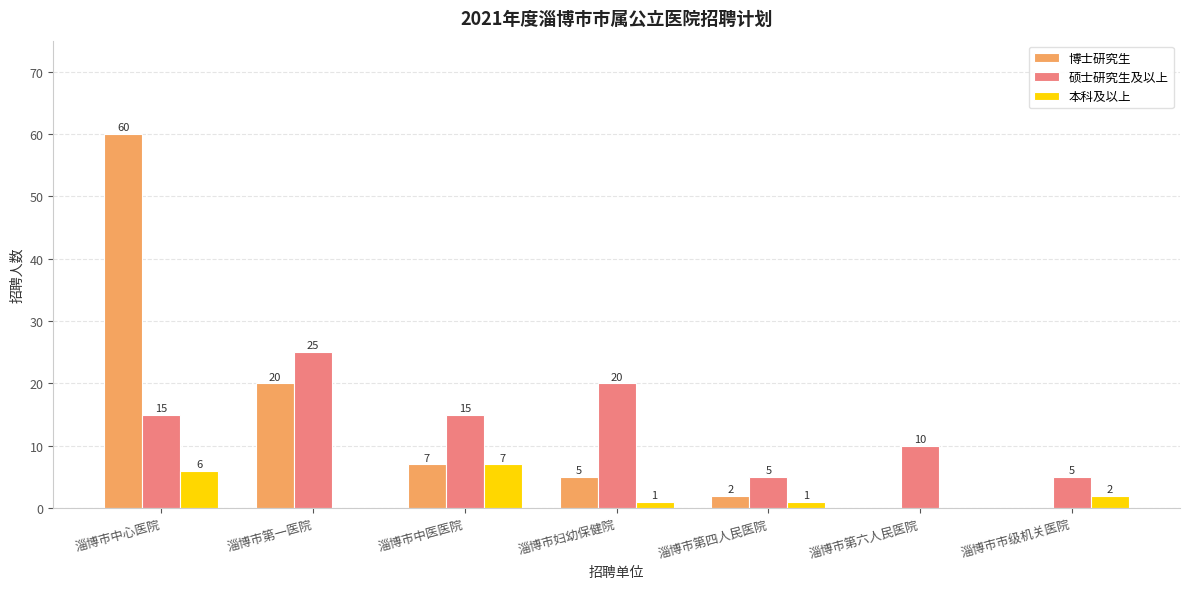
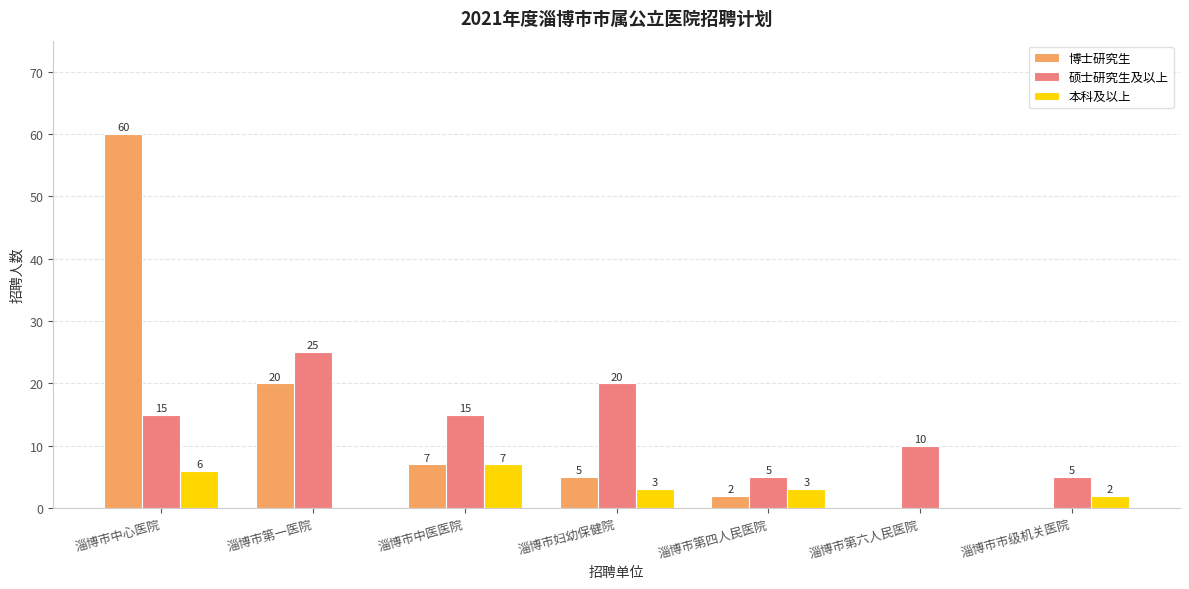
本科及以上, 淄博市妇幼保健院: 1 -> 3
本科及以上, 淄博市第四人民医院: 1 -> 3
